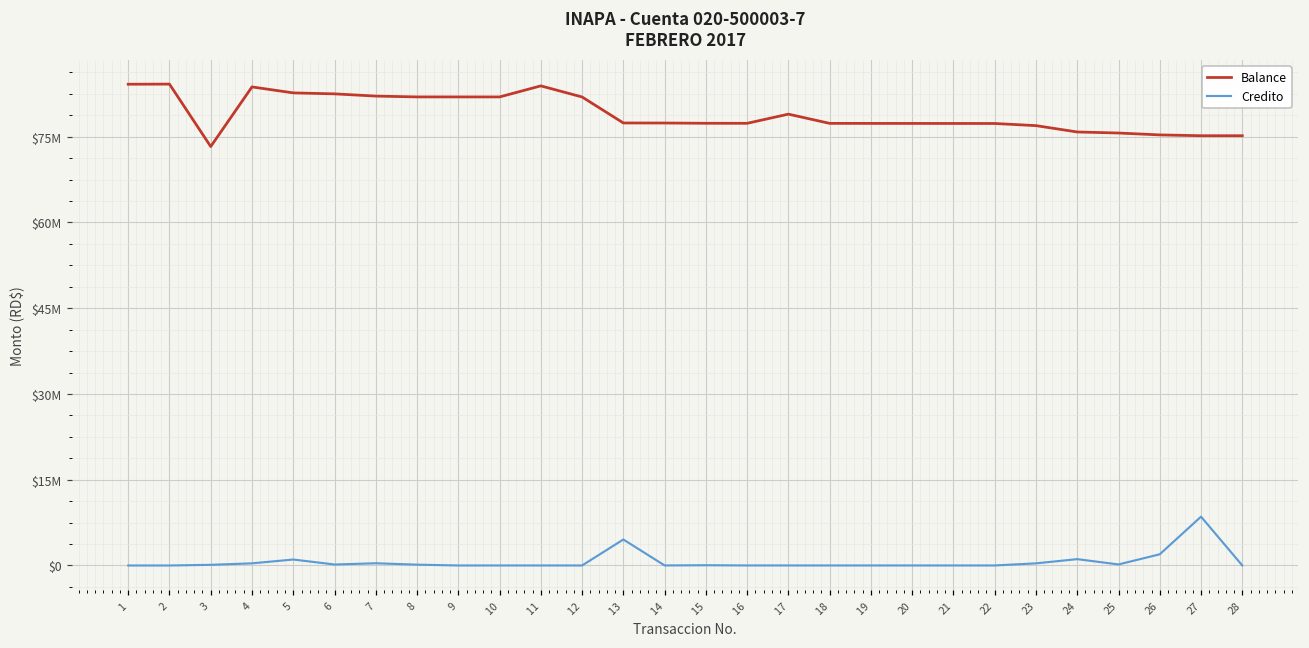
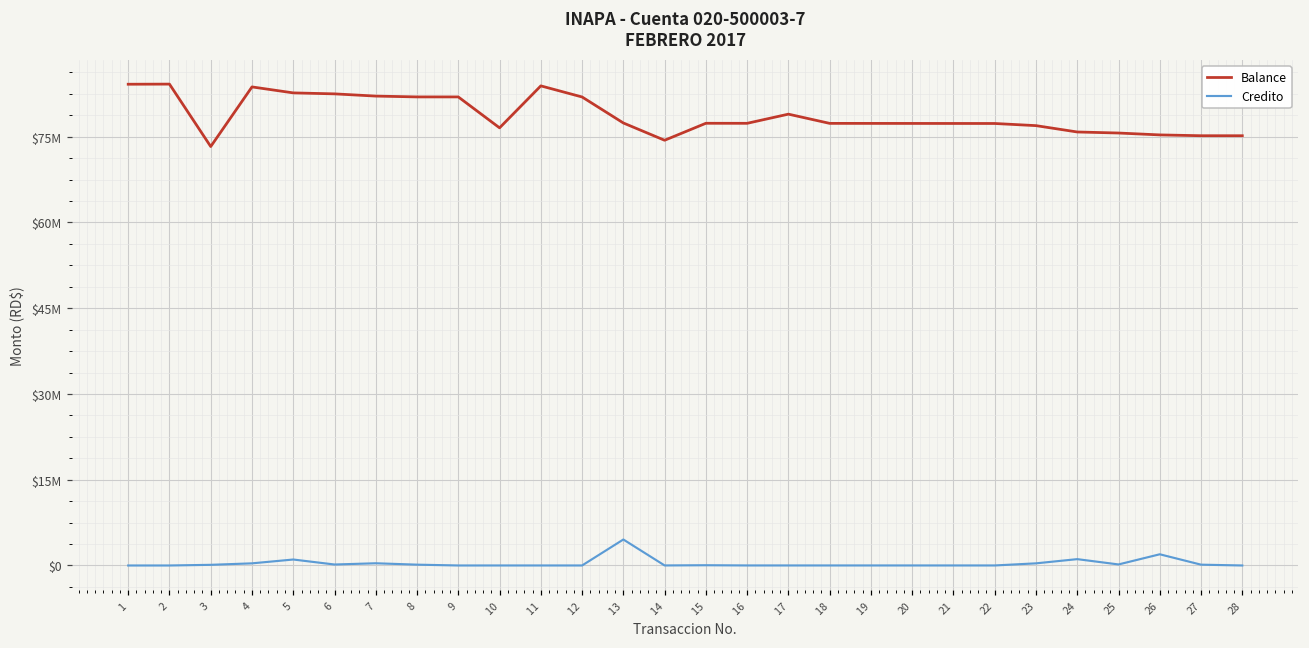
Balance, 10: $82000000 -> $77000000
Balance, 14: $77000000 -> $74000000
Credito, 27: $9000000 -> $0
